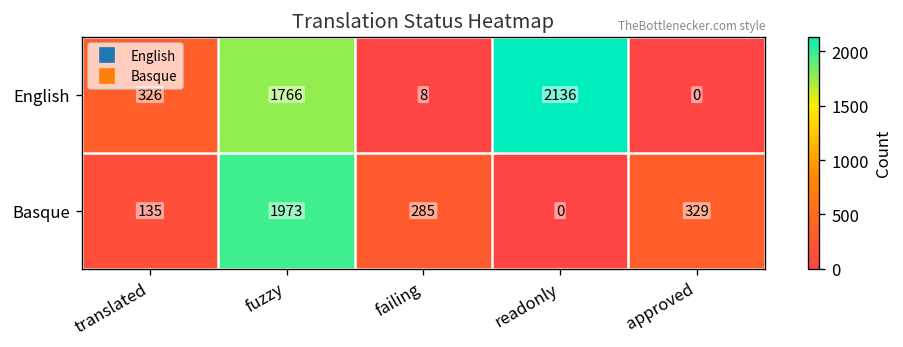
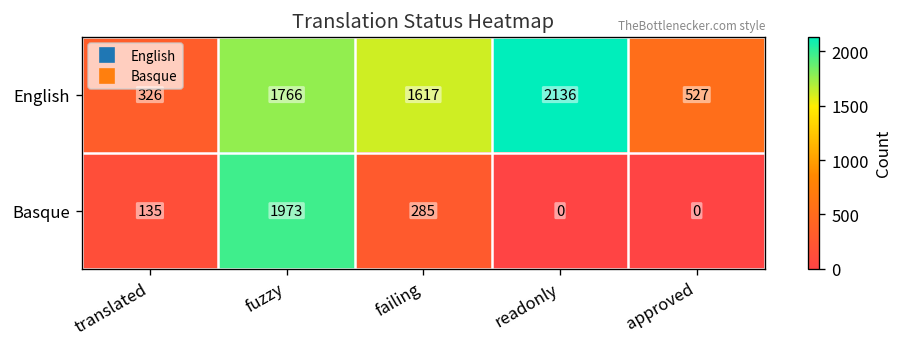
English, failing: 8 -> 1617
English, approved: 0 -> 527
Basque, approved: 329 -> 0
